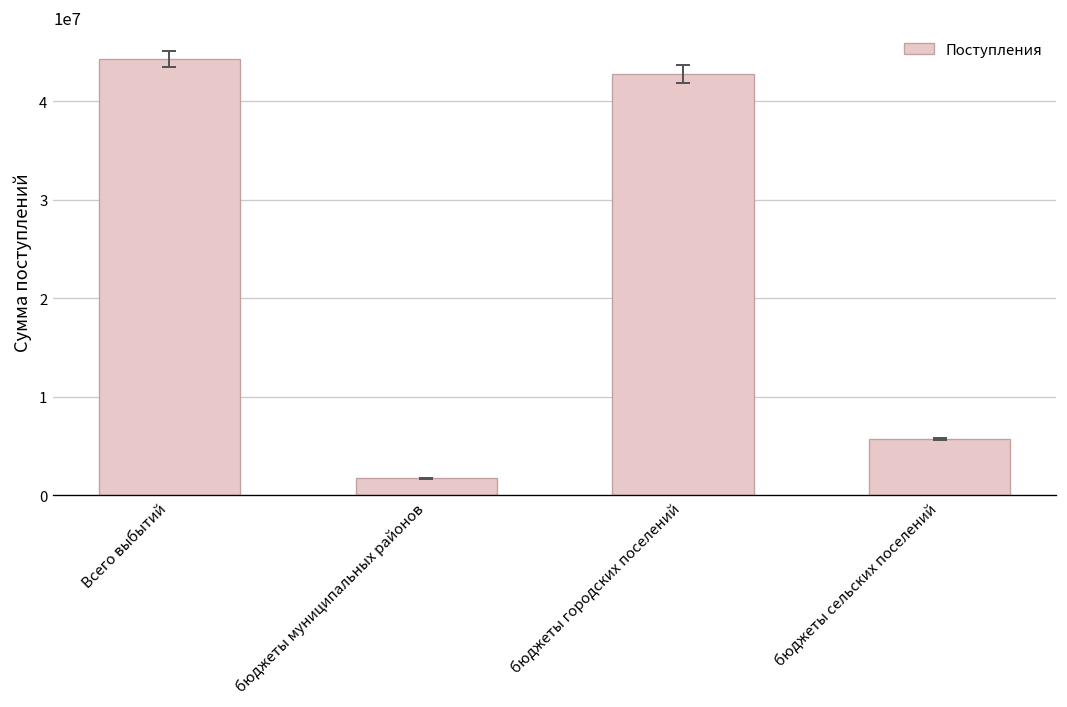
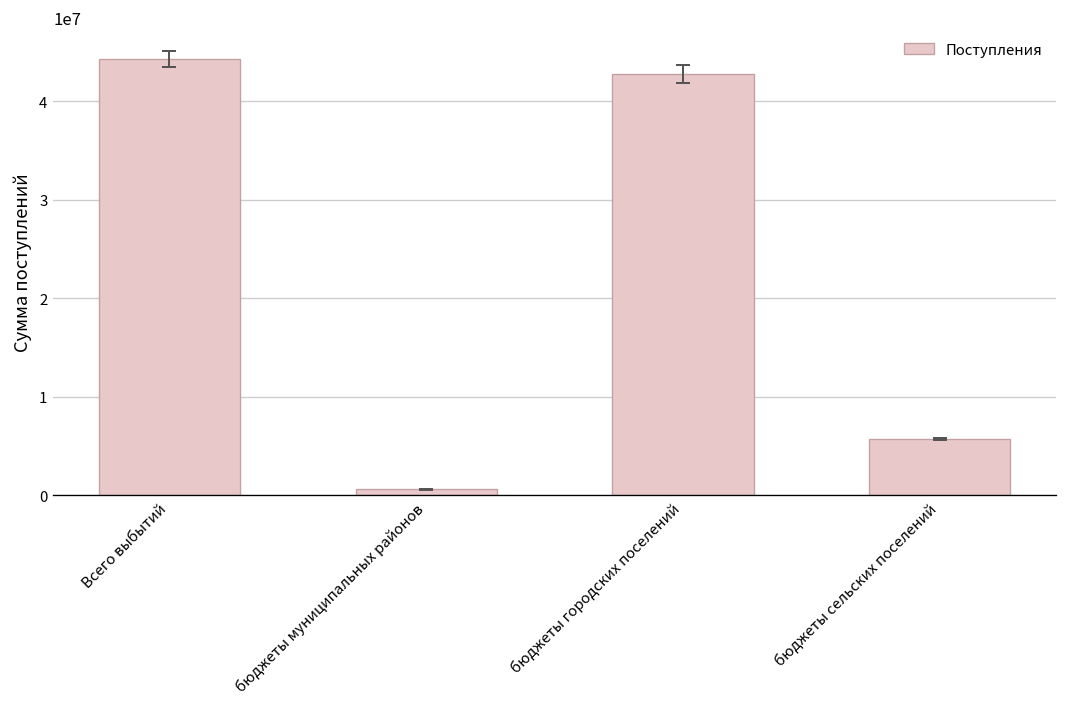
Поступления, бюджеты муниципальных районов: 2000000 -> 1000000
